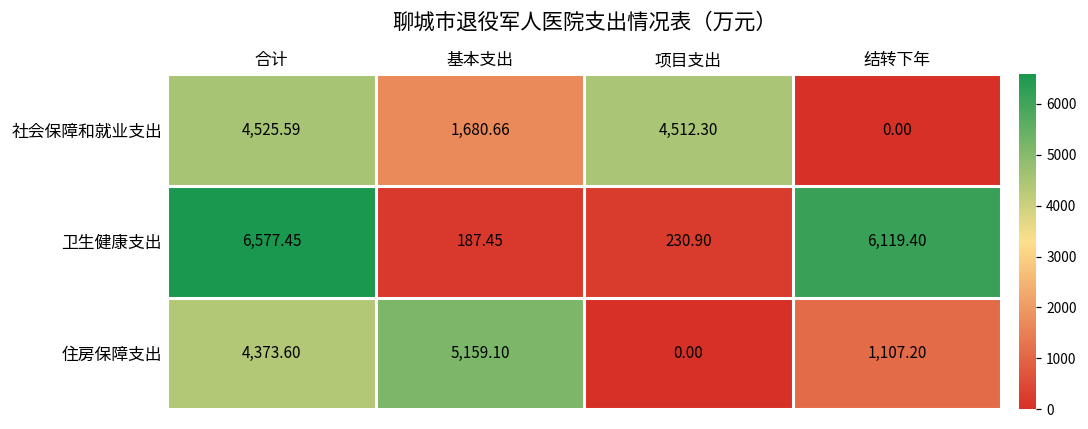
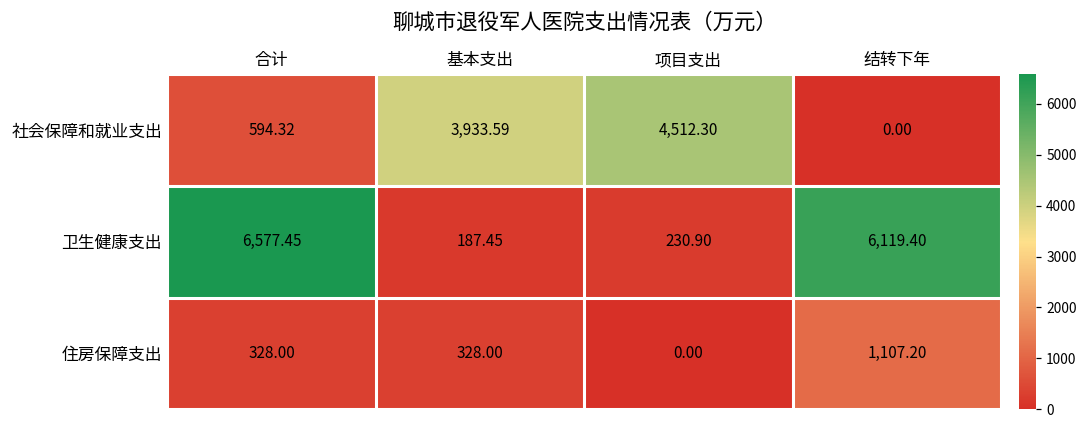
社会保障和就业支出, 合计: 4,525.59 -> 594.32
社会保障和就业支出, 基本支出: 1,680.66 -> 3,933.59
住房保障支出, 合计: 4,373.60 -> 328.00
住房保障支出, 基本支出: 5,159.10 -> 328.00
